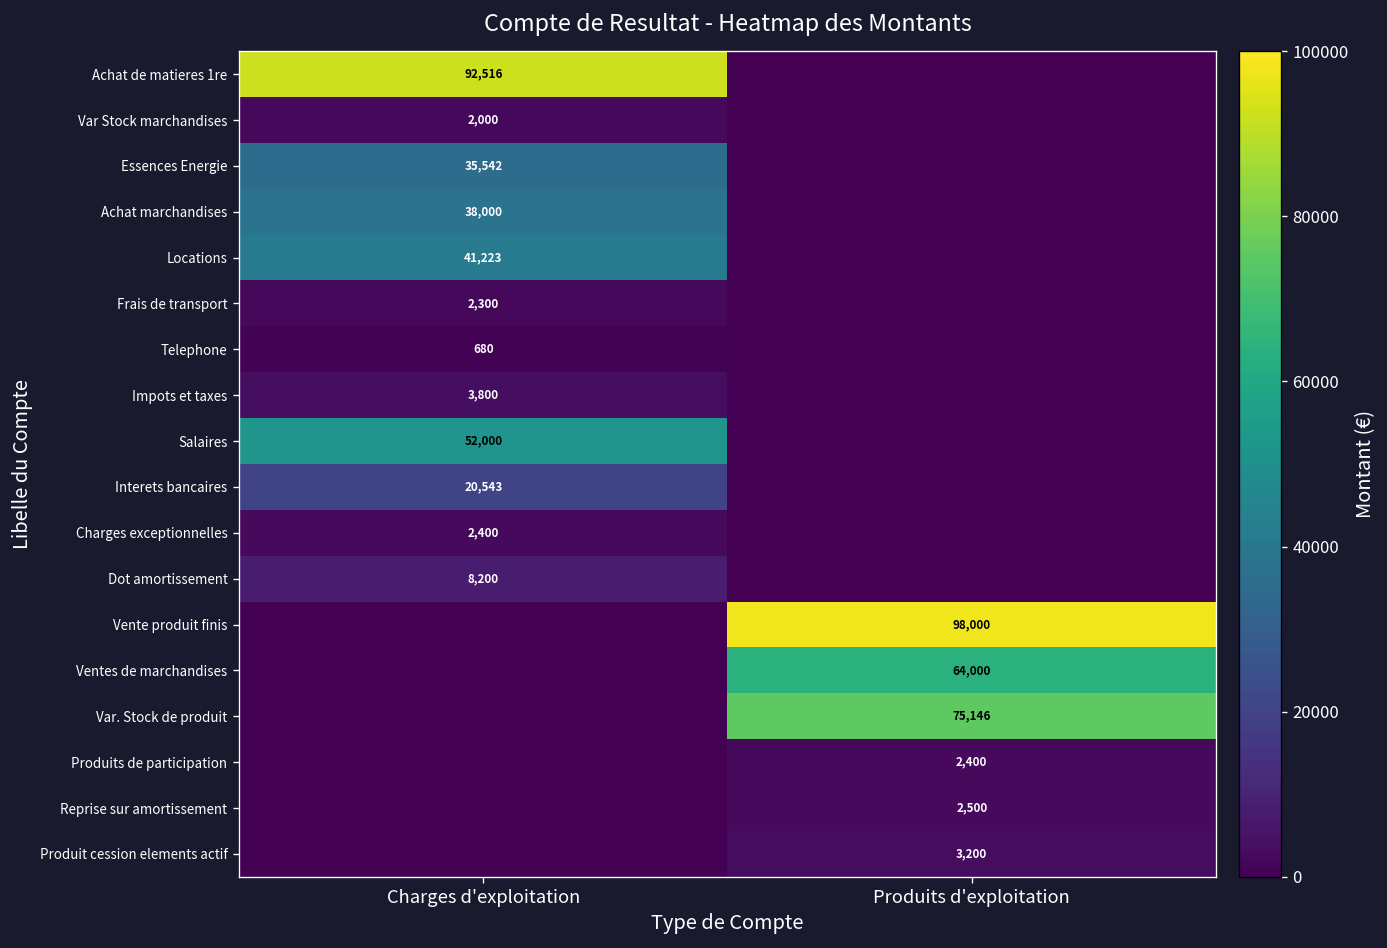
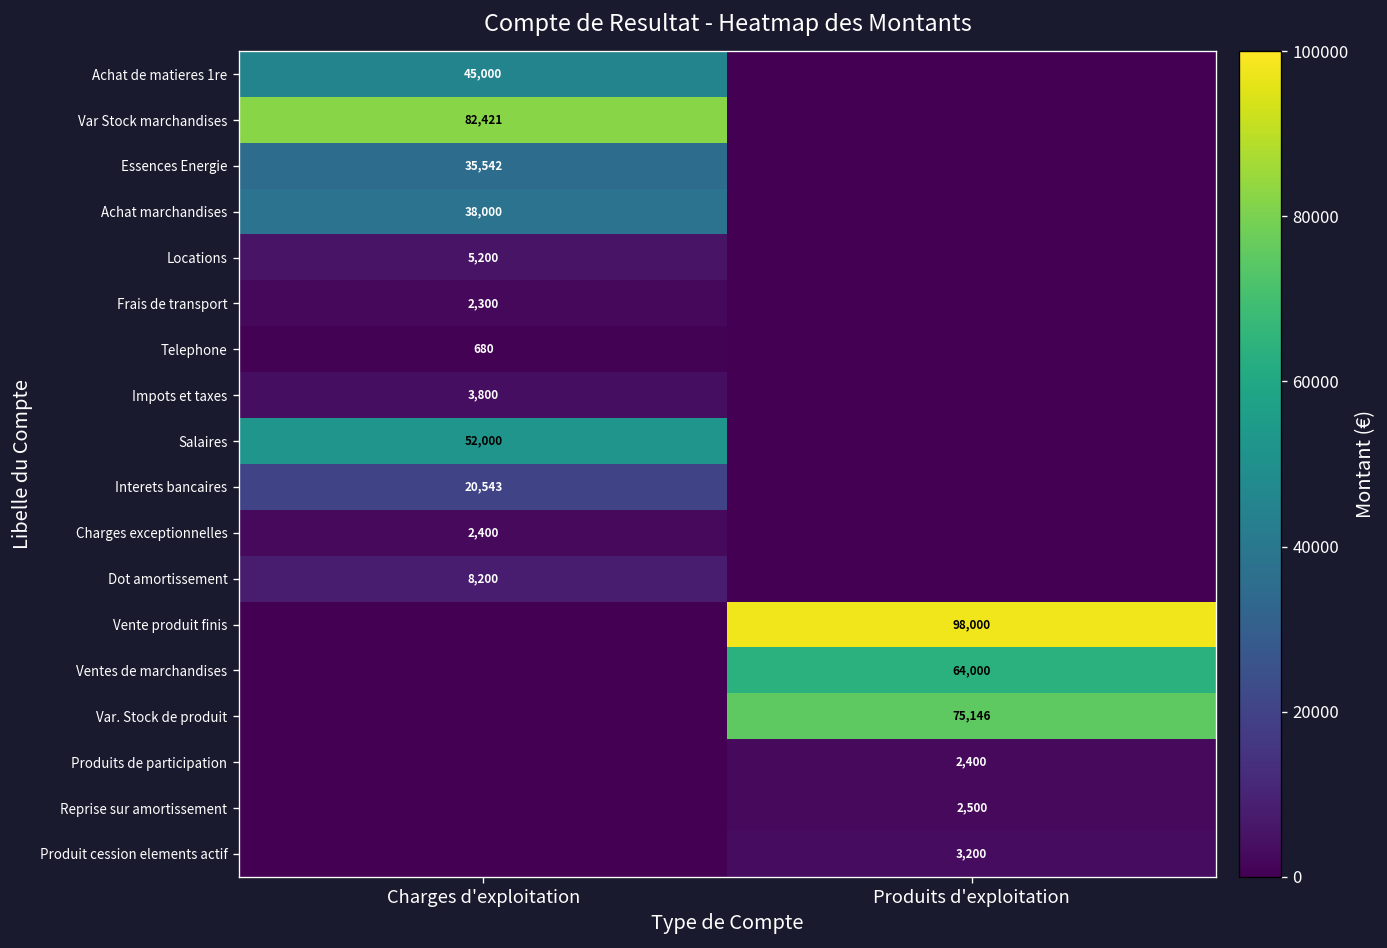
Achat de matieres 1re, Charges d'exploitation: 92,516 -> 45,000
Var Stock marchandises, Charges d'exploitation: 2,000 -> 82,421
Locations, Charges d'exploitation: 41,223 -> 5,200
